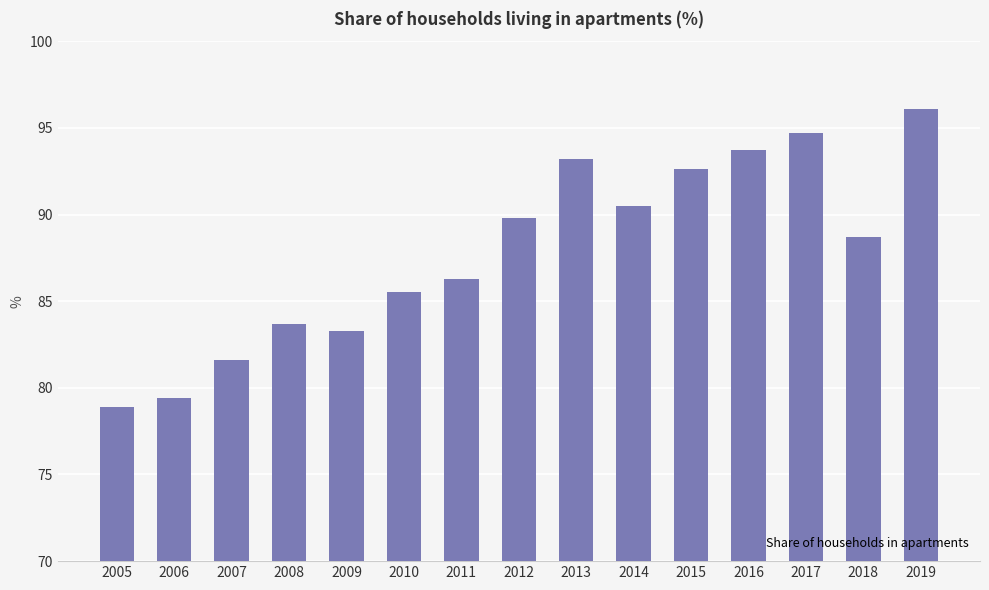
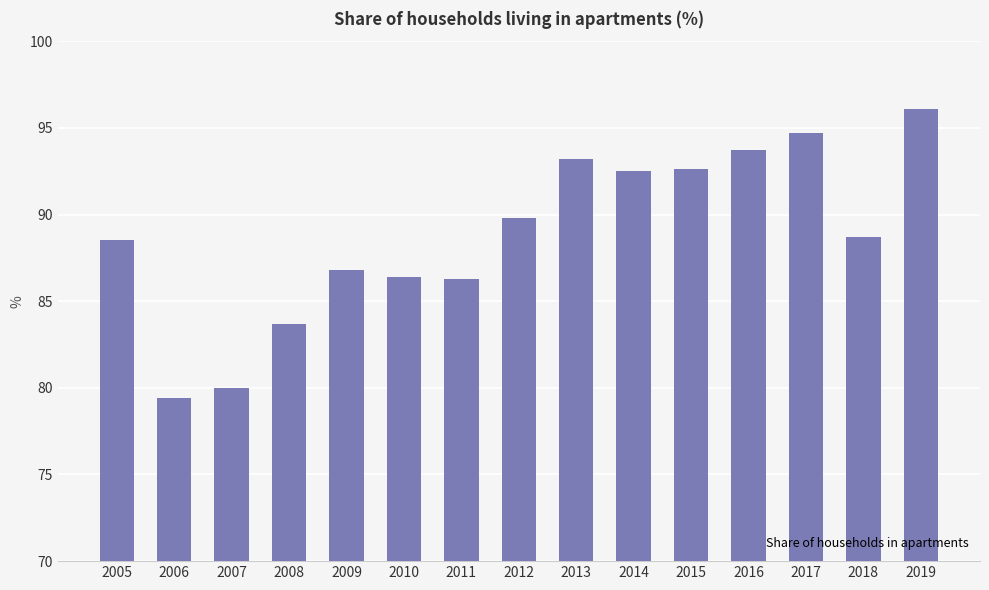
2005: 78.9 -> 88.5
2007: 81.6 -> 80.0
2009: 83.3 -> 86.8
2010: 85.5 -> 86.4
2014: 90.5 -> 92.5
